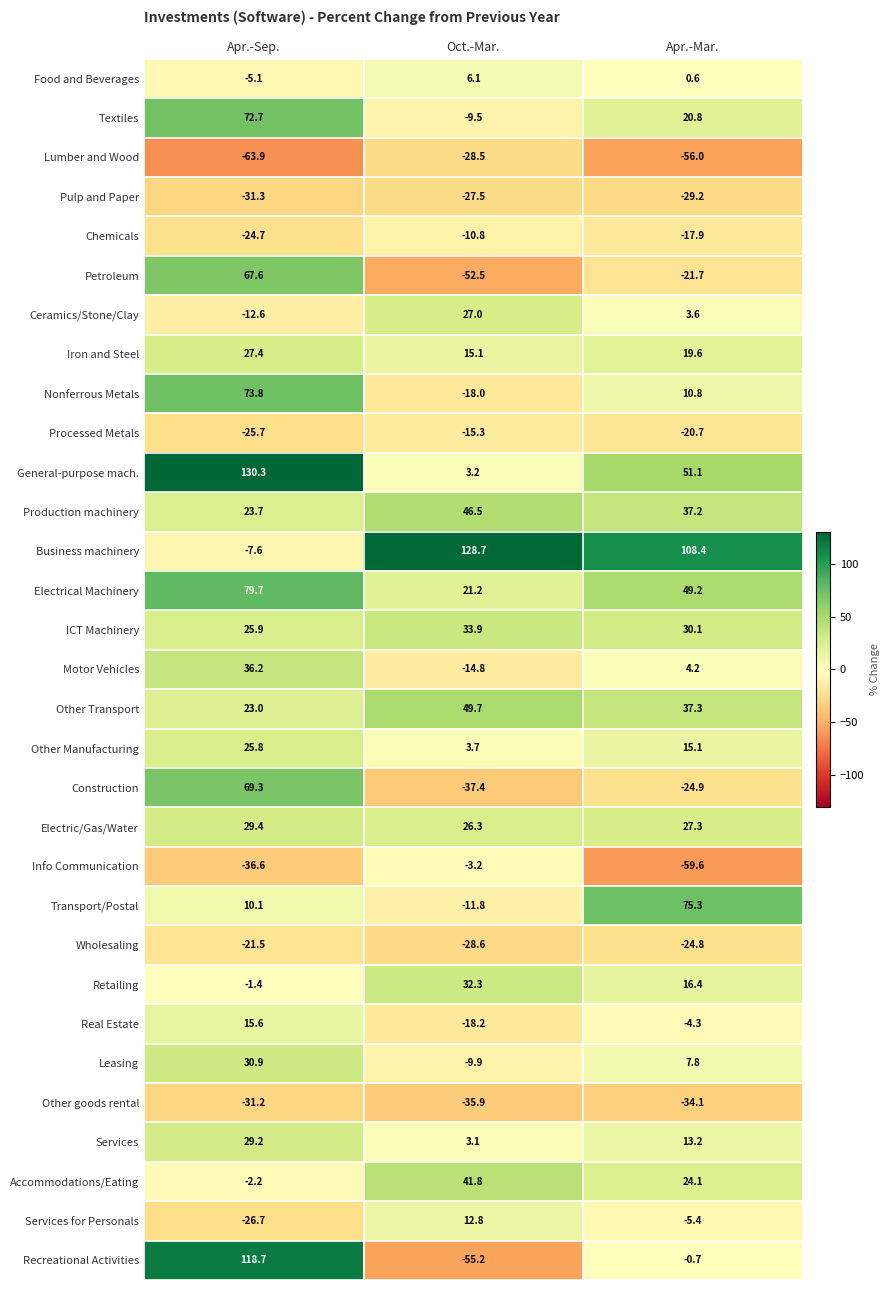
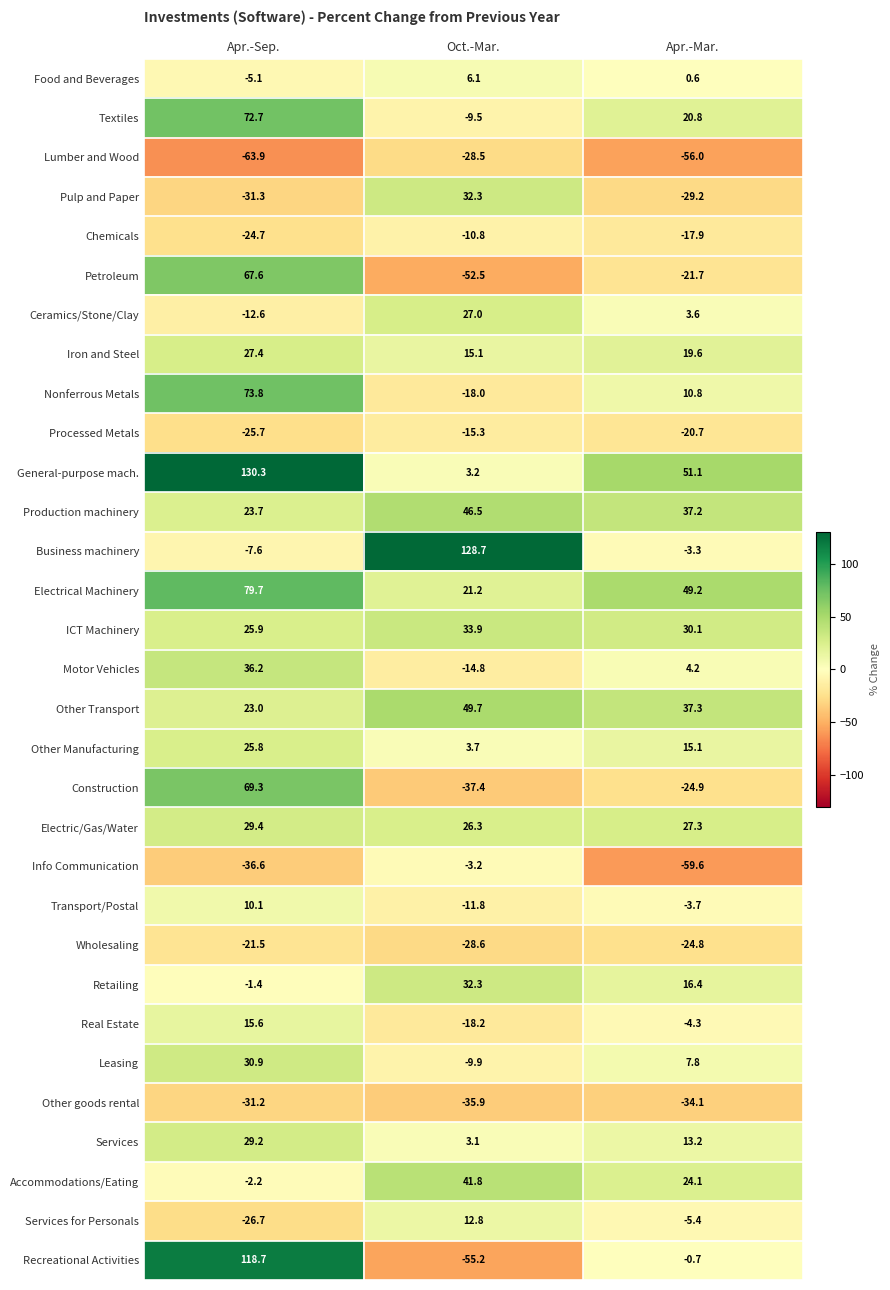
Pulp and Paper, Oct.-Mar.: -27.5 -> 32.3
Business machinery, Apr.-Mar.: 108.4 -> -3.3
Transport/Postal, Apr.-Mar.: 75.3 -> -3.7
